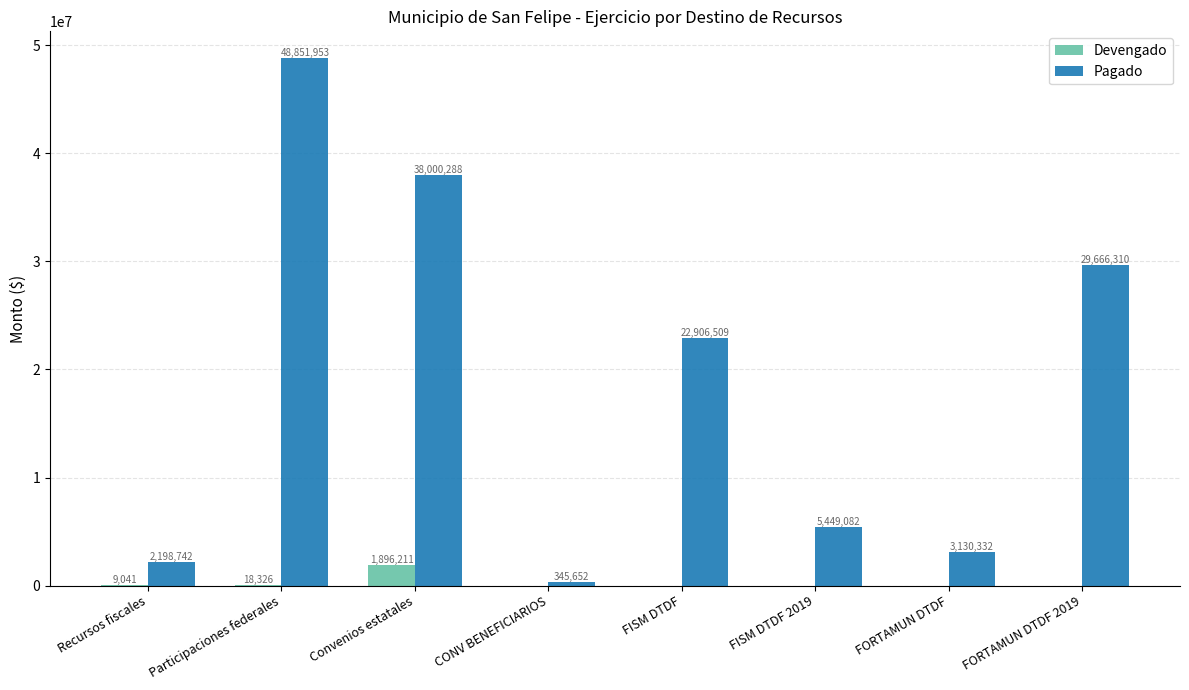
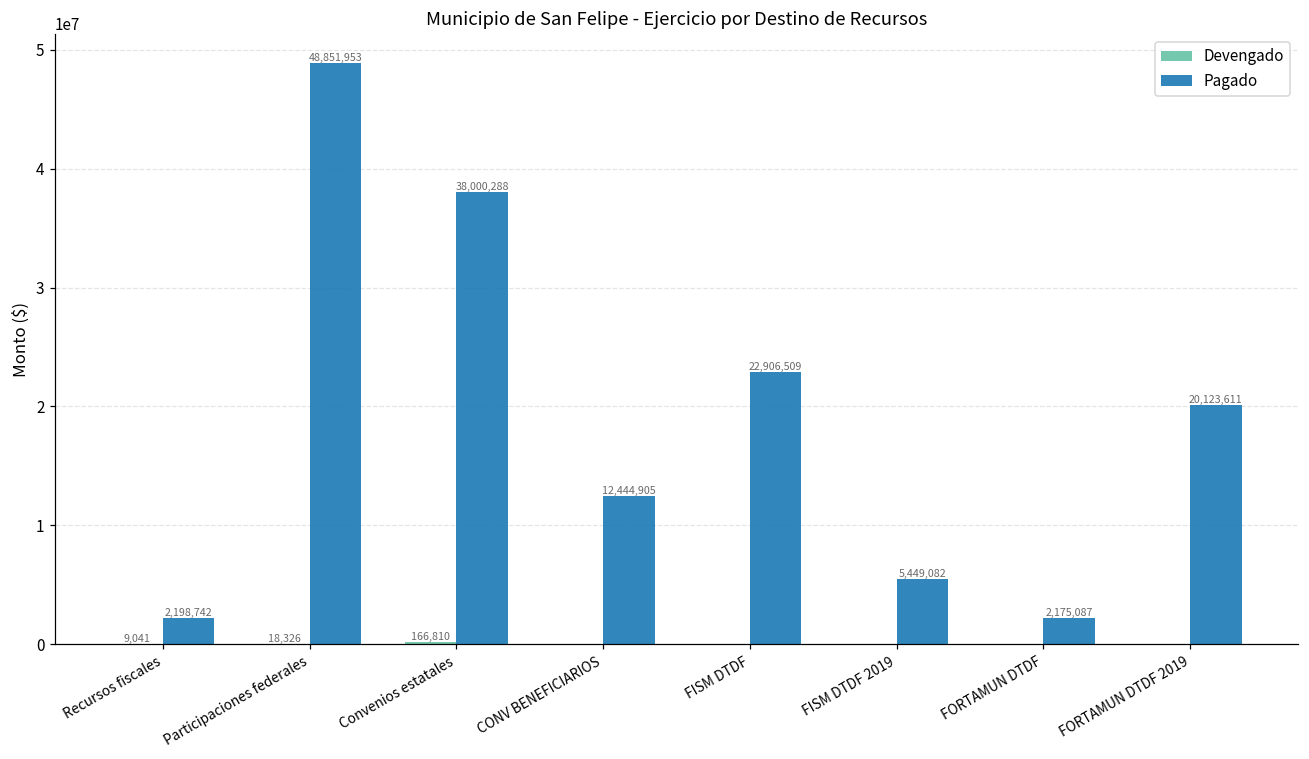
Devengado, Convenios estatales: 1,896,211 -> 166,810
Pagado, CONV BENEFICIARIOS: 345,652 -> 12,444,905
Pagado, FORTAMUN DTDF: 3,130,332 -> 2,175,087
Pagado, FORTAMUN DTDF 2019: 29,666,310 -> 20,123,611
